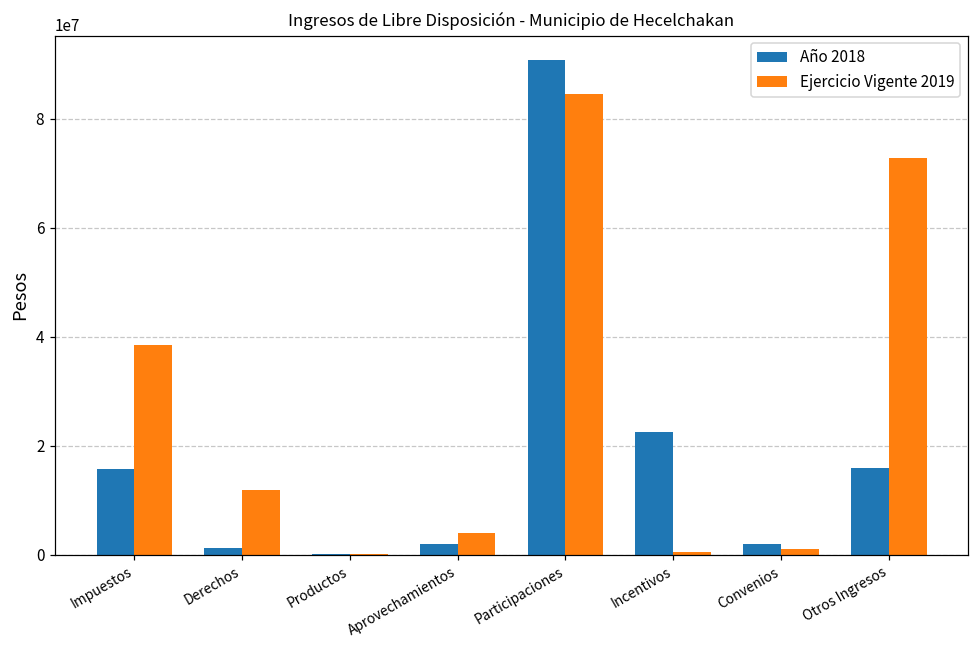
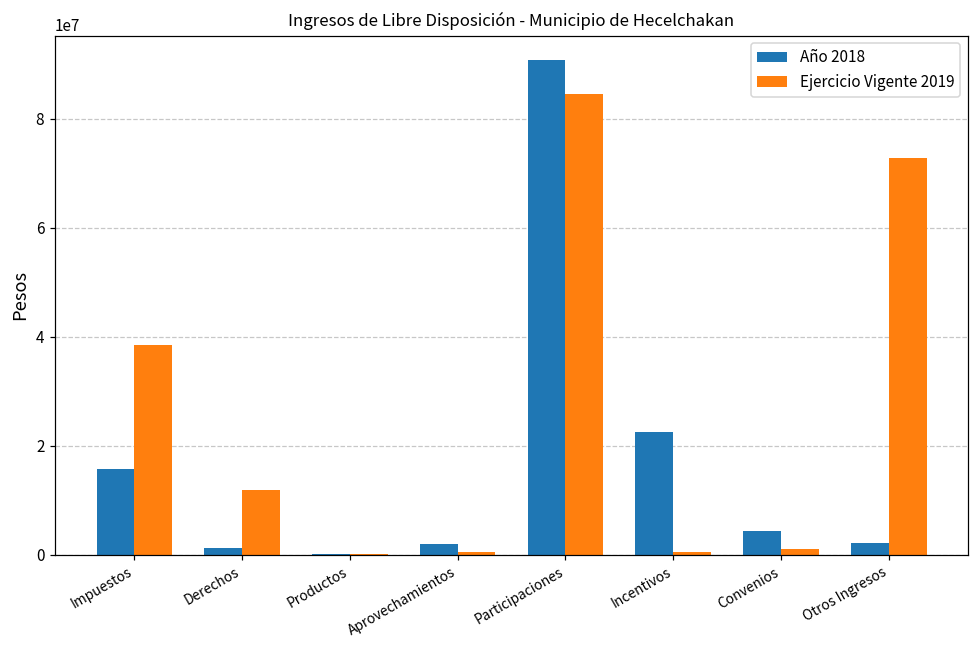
Ejercicio Vigente 2019, Aprovechamientos: 4000000 -> 0
Año 2018, Convenios: 2000000 -> 4000000
Año 2018, Otros Ingresos: 16000000 -> 2000000
